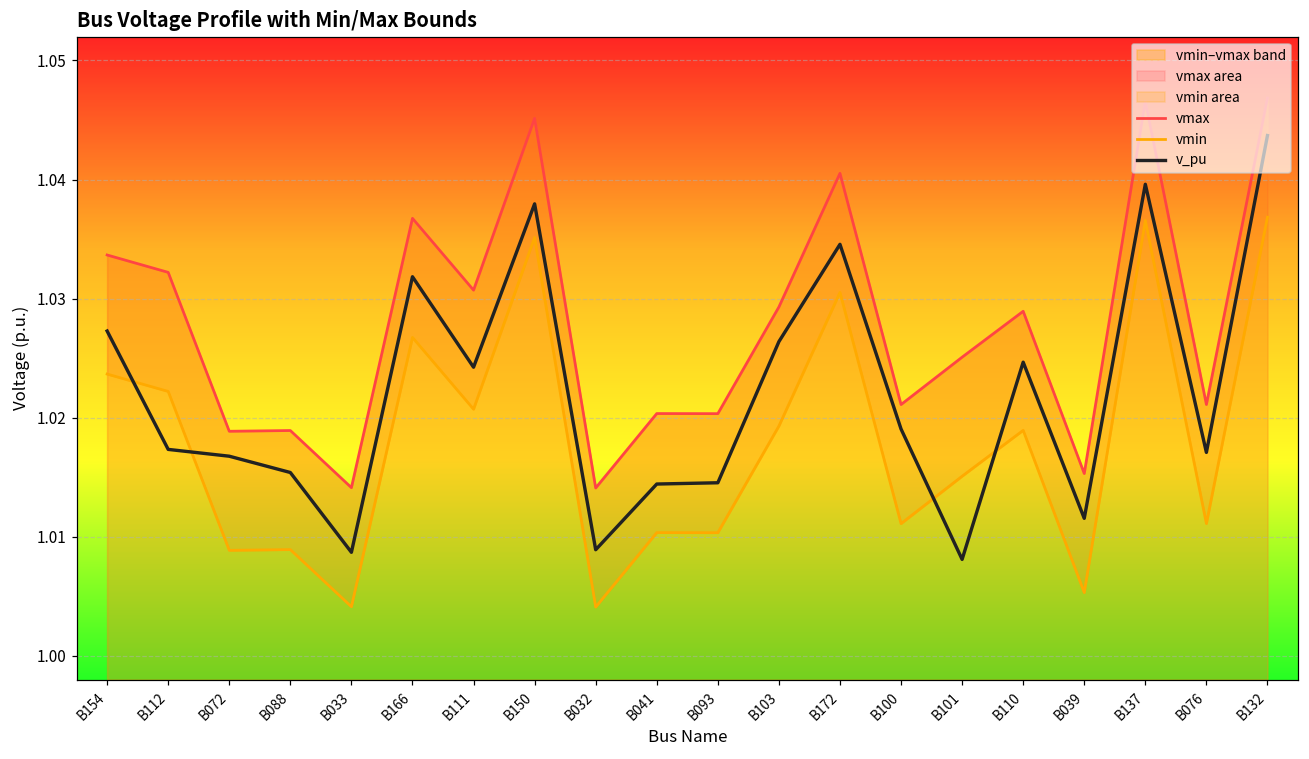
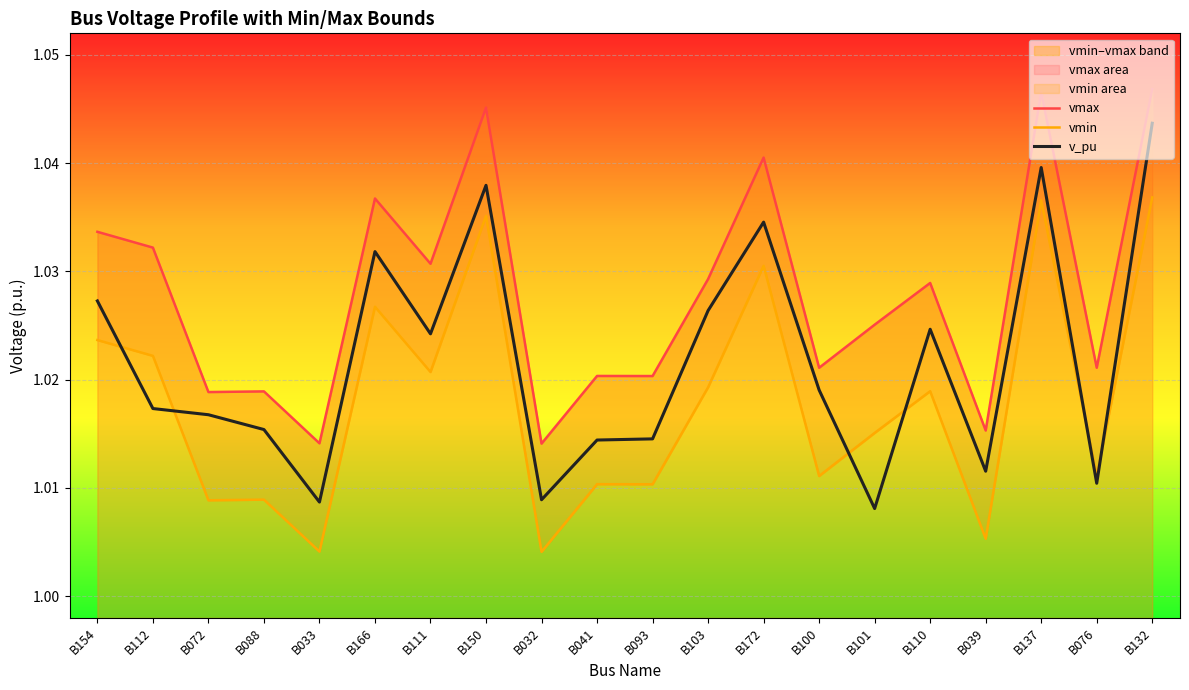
v_pu, B076: 1.0171 -> 1.0104
